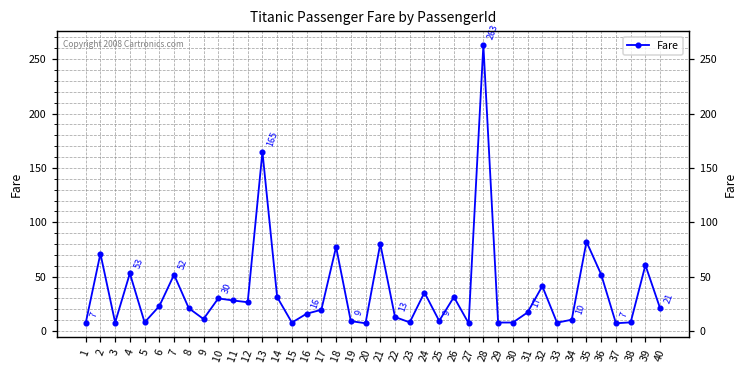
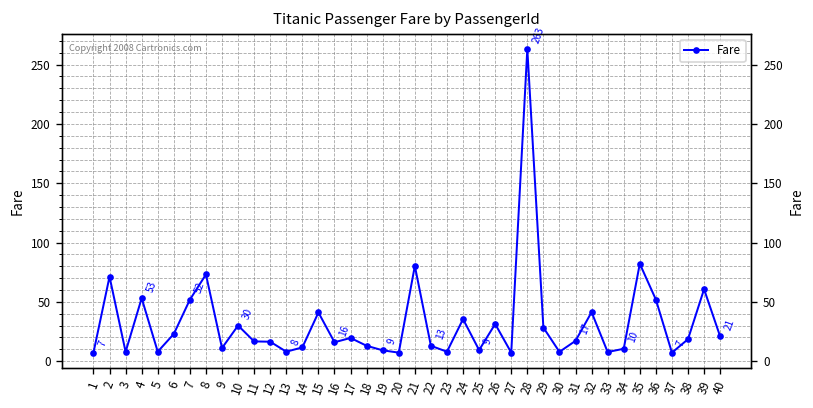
8: 20 -> 70
11: 30 -> 20
12: 30 -> 20
13: 165 -> 8
14: 30 -> 10
15: 10 -> 40
18: 80 -> 10
29: 10 -> 30
38: 10 -> 20
